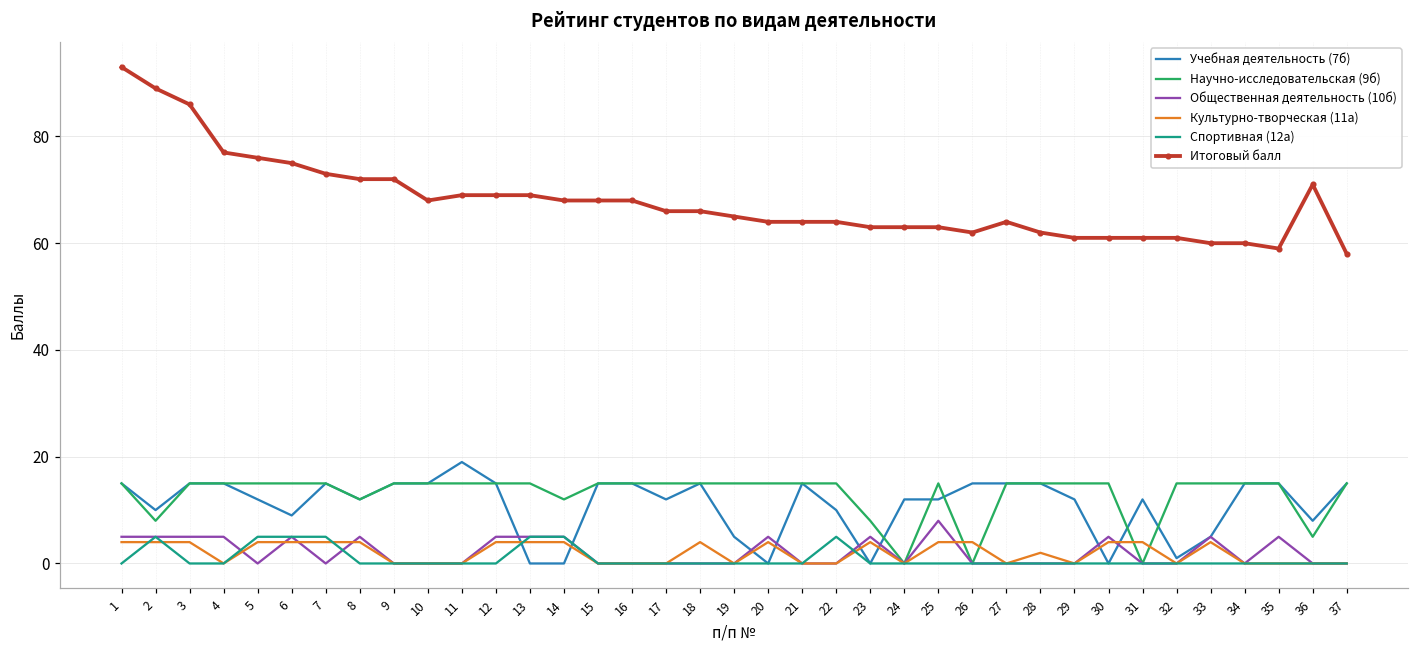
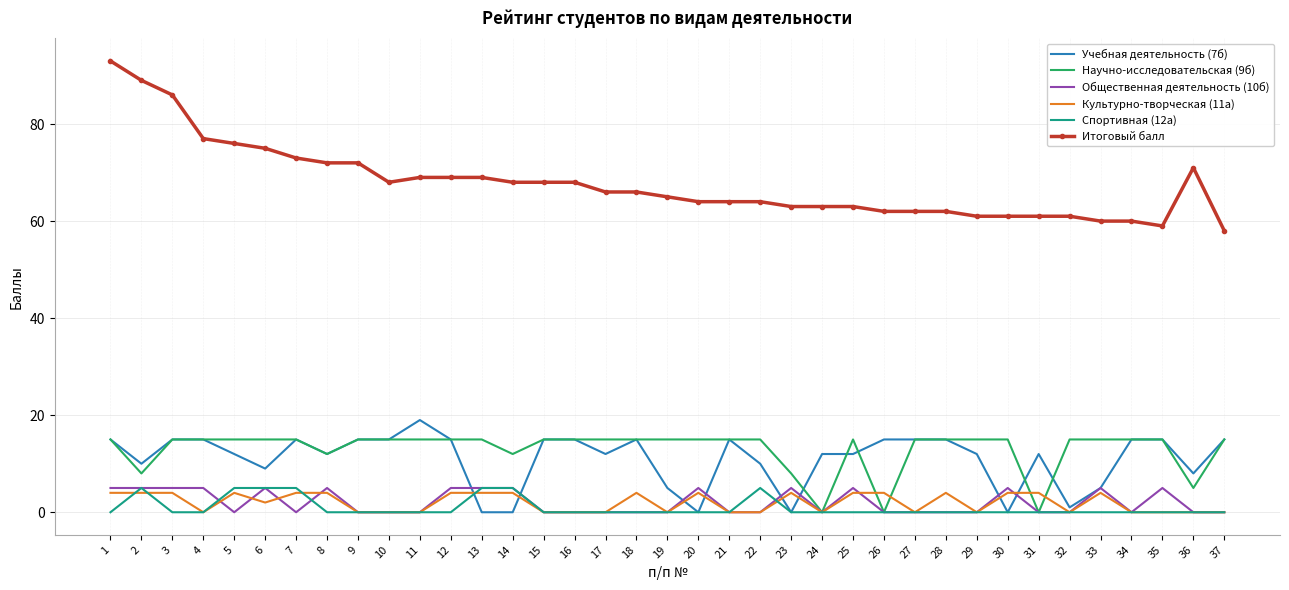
Культурно-творческая (11а), 6: 4 -> 2
Общественная деятельность (10б), 25: 8 -> 5
Итоговый балл, 27: 64 -> 62
Культурно-творческая (11а), 28: 2 -> 4
